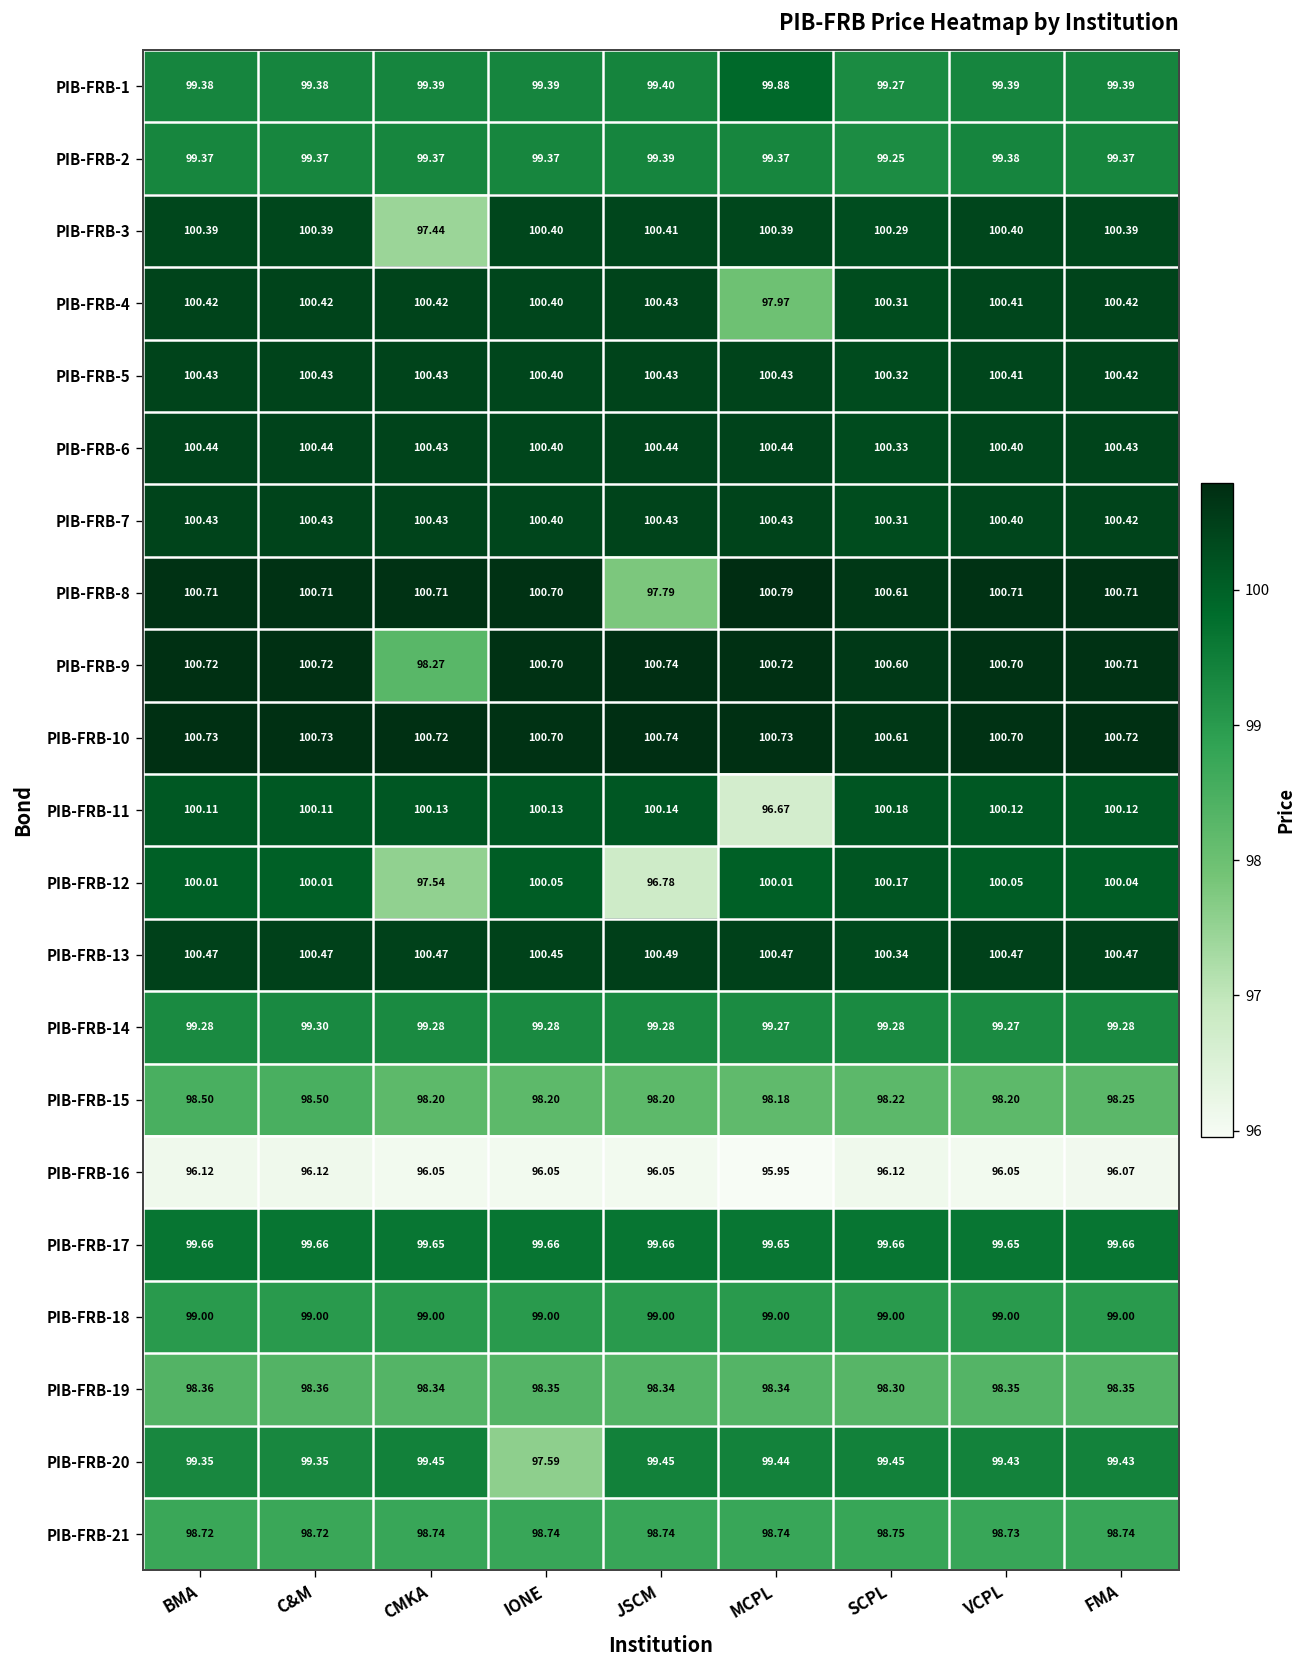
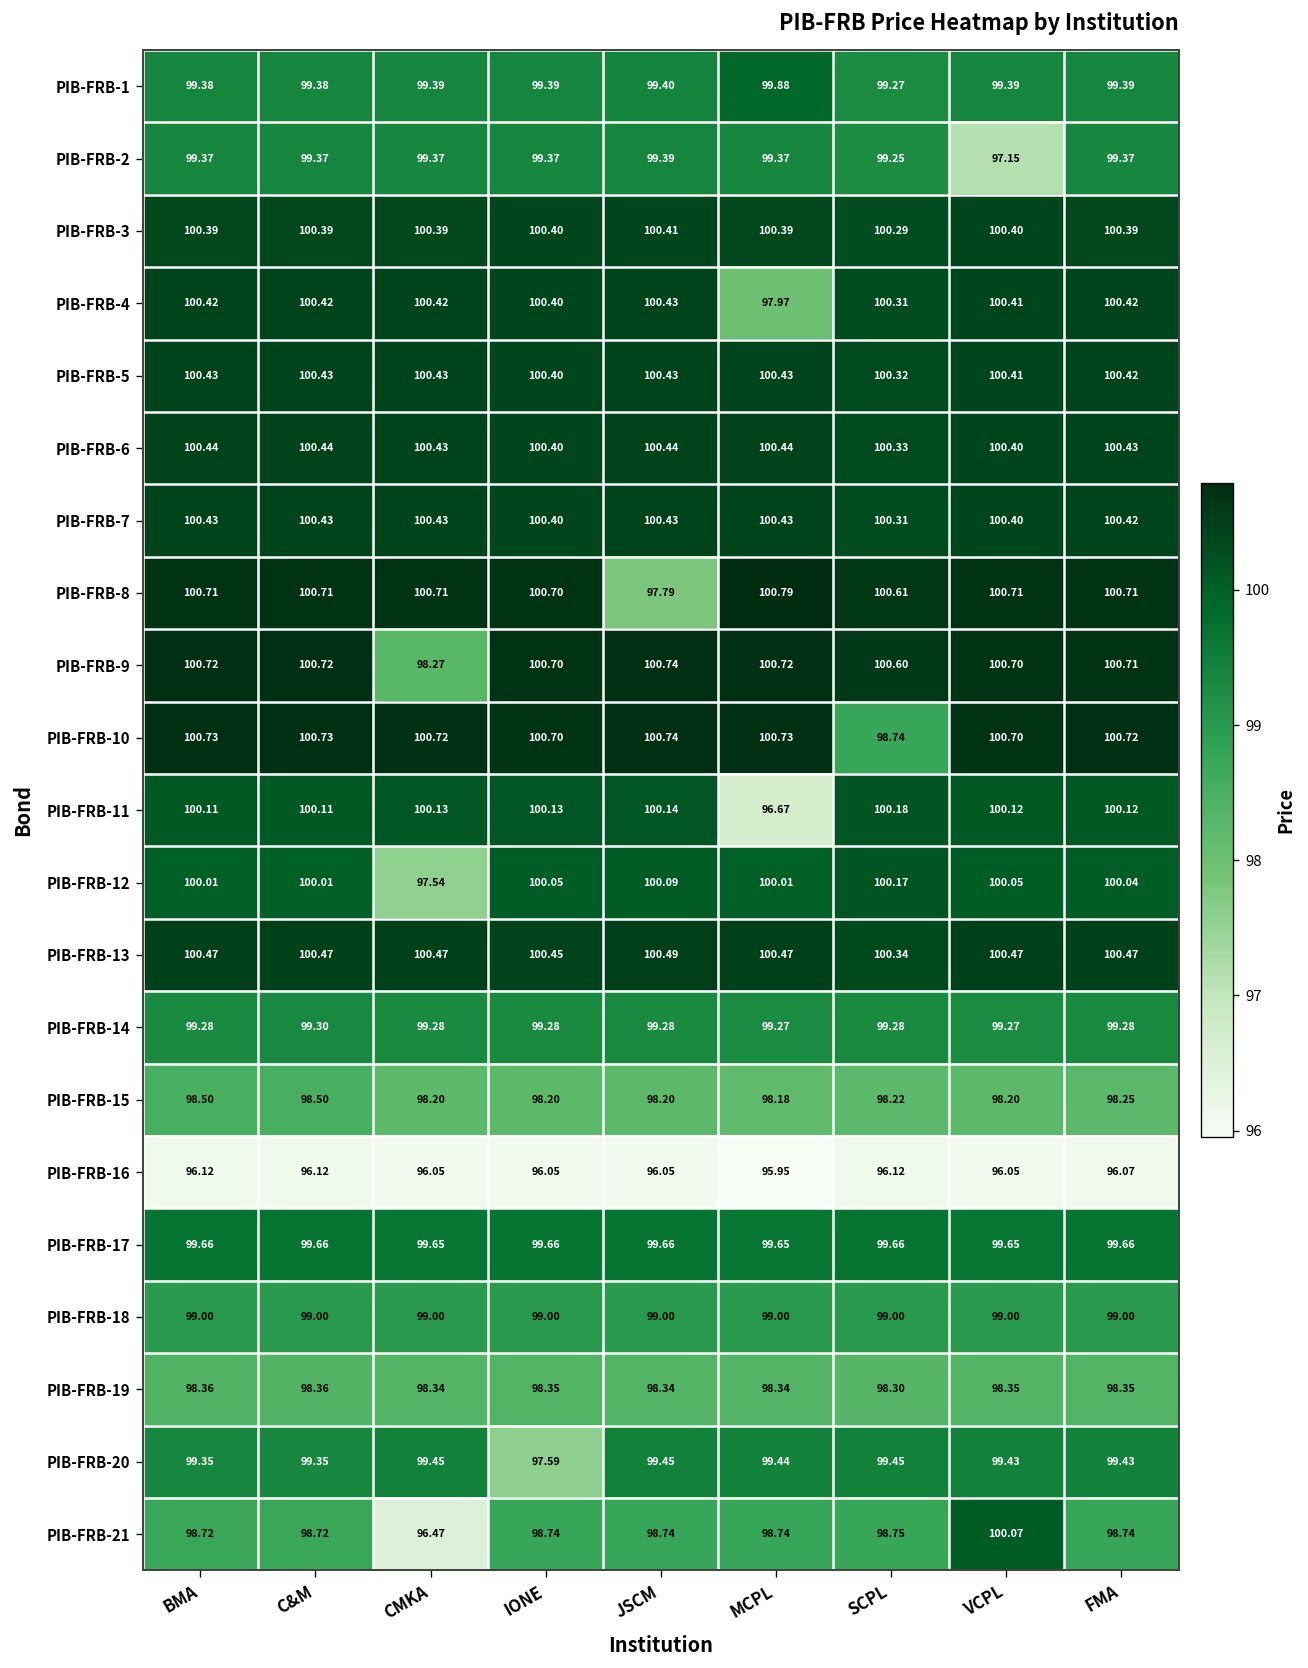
PIB-FRB-2, VCPL: 99.38 -> 97.15
PIB-FRB-3, CMKA: 97.44 -> 100.39
PIB-FRB-10, SCPL: 100.61 -> 98.74
PIB-FRB-12, JSCM: 96.78 -> 100.09
PIB-FRB-21, CMKA: 98.74 -> 96.47
PIB-FRB-21, VCPL: 98.73 -> 100.07
